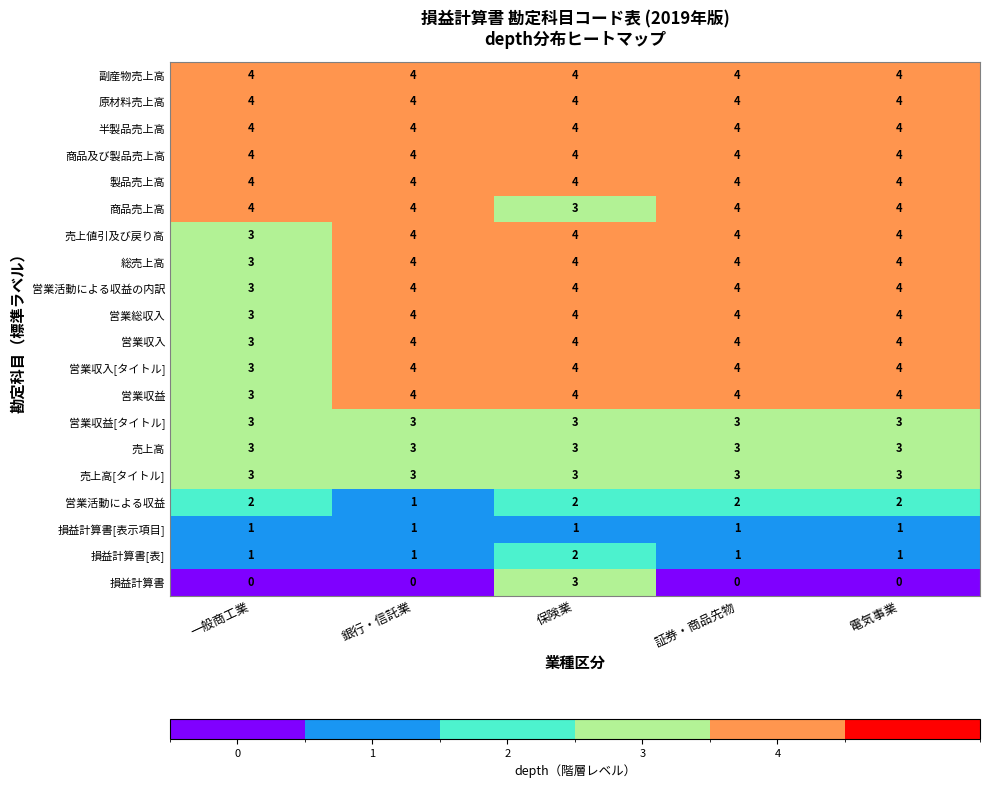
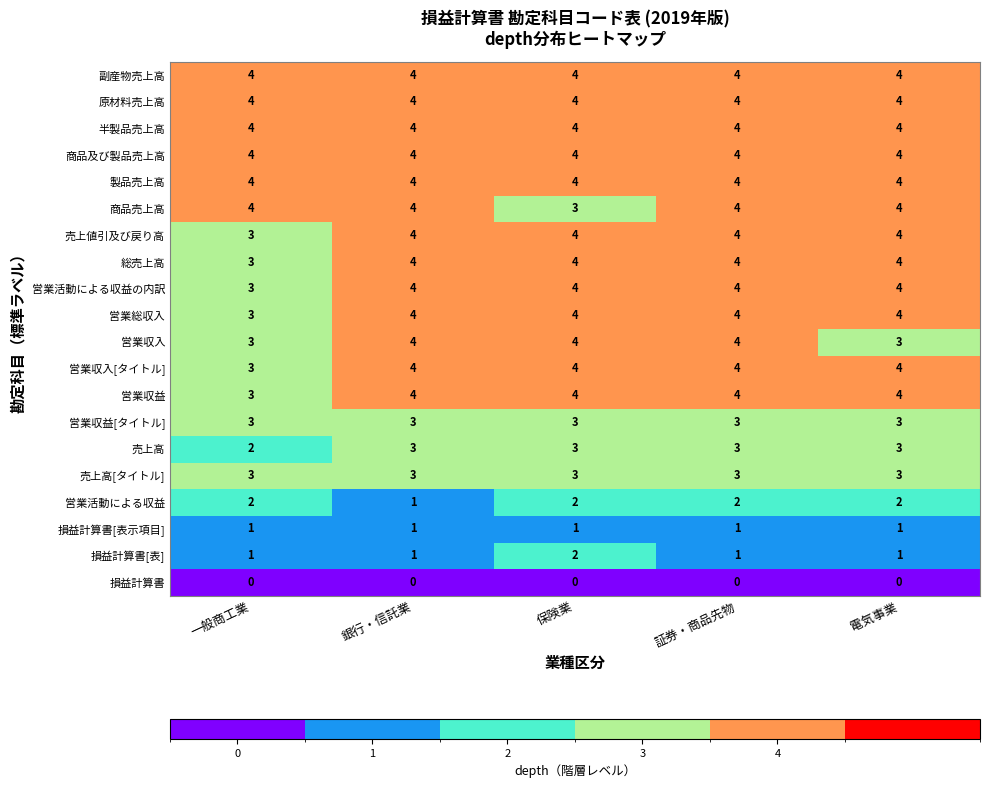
営業収入, 電気事業: 4 -> 3
売上高, 一般商工業: 3 -> 2
損益計算書, 保険業: 3 -> 0
